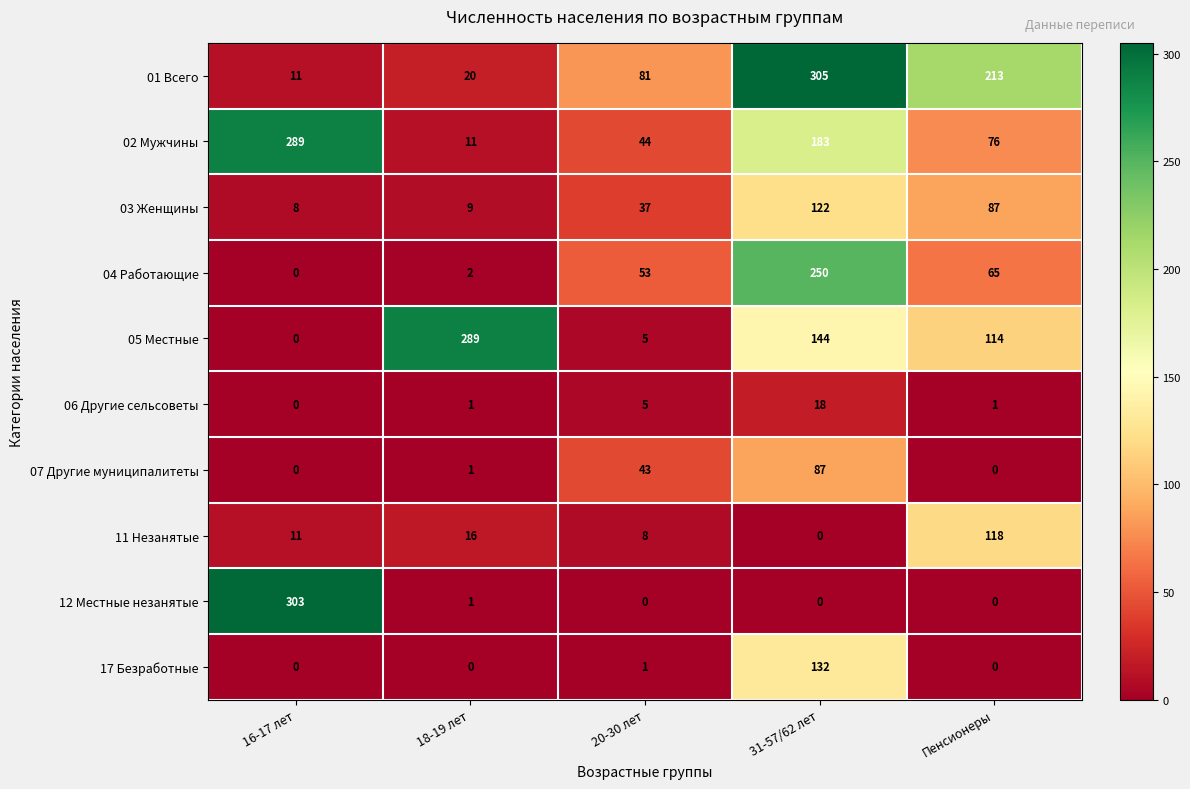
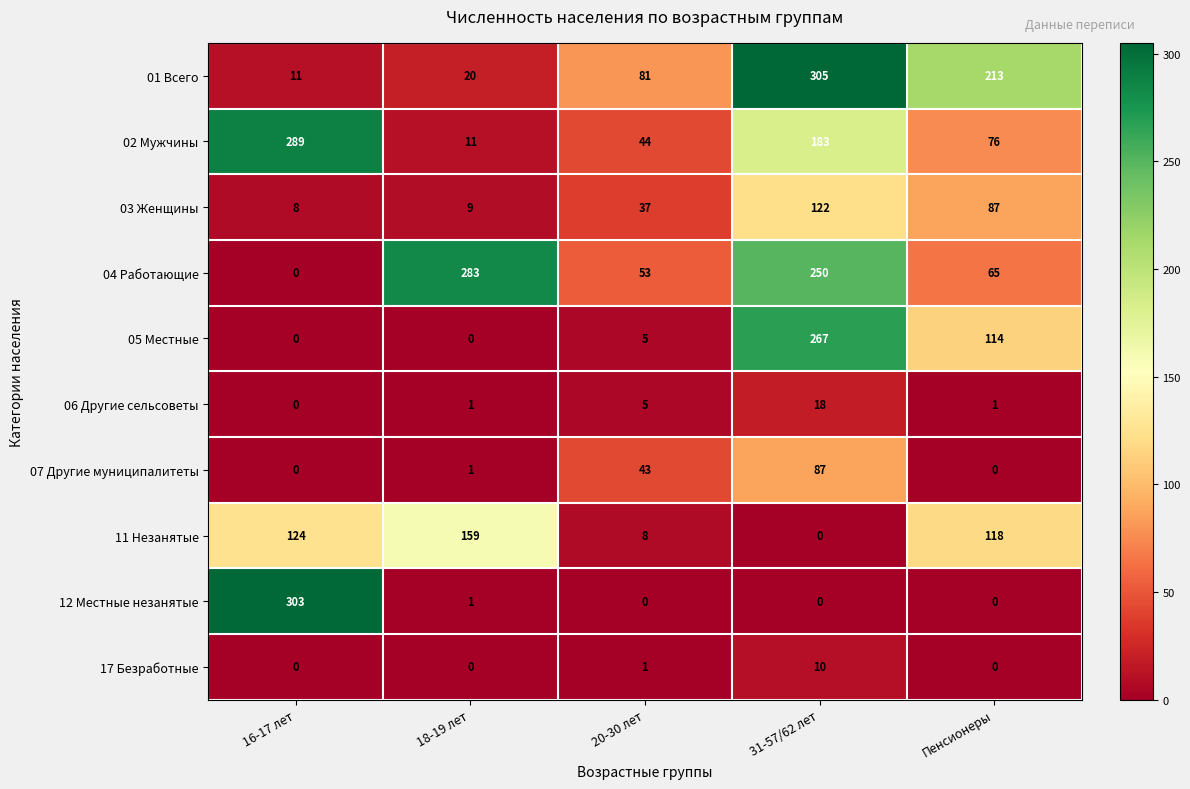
04 Работающие, 18-19 лет: 2 -> 283
05 Местные, 18-19 лет: 289 -> 0
05 Местные, 31-57/62 лет: 144 -> 267
11 Незанятые, 16-17 лет: 11 -> 124
11 Незанятые, 18-19 лет: 16 -> 159
17 Безработные, 31-57/62 лет: 132 -> 10
